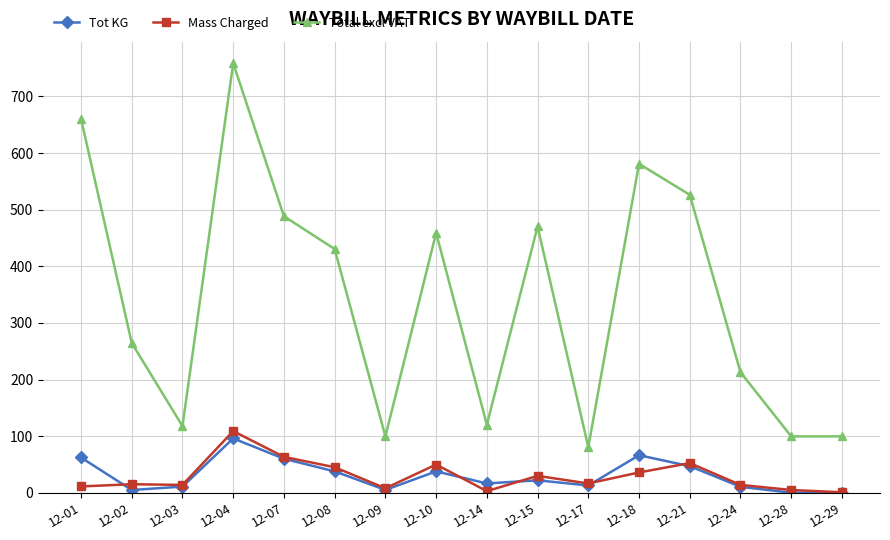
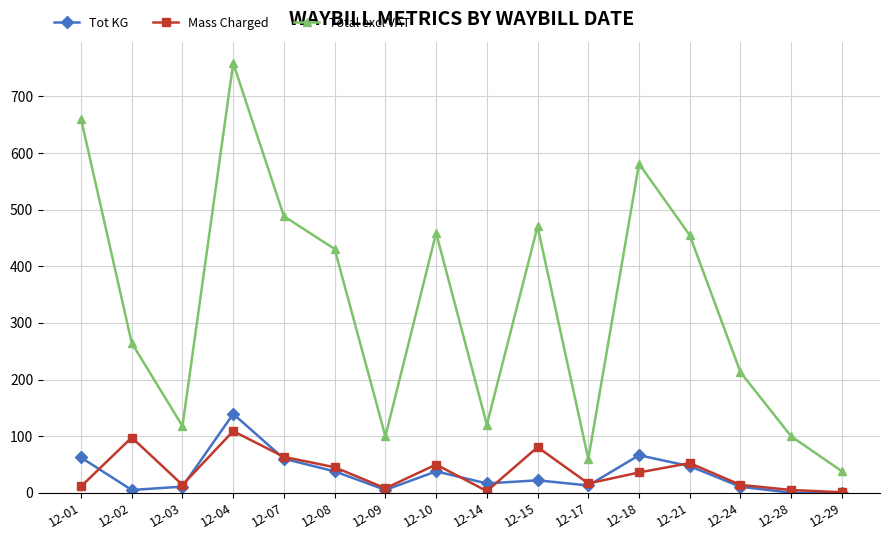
Mass Charged, 12-02: 20 -> 100
Tot KG, 12-04: 100 -> 140
Mass Charged, 12-15: 30 -> 80
Total excl VAT, 12-17: 80 -> 60
Total excl VAT, 12-21: 530 -> 450
Total excl VAT, 12-29: 100 -> 40
